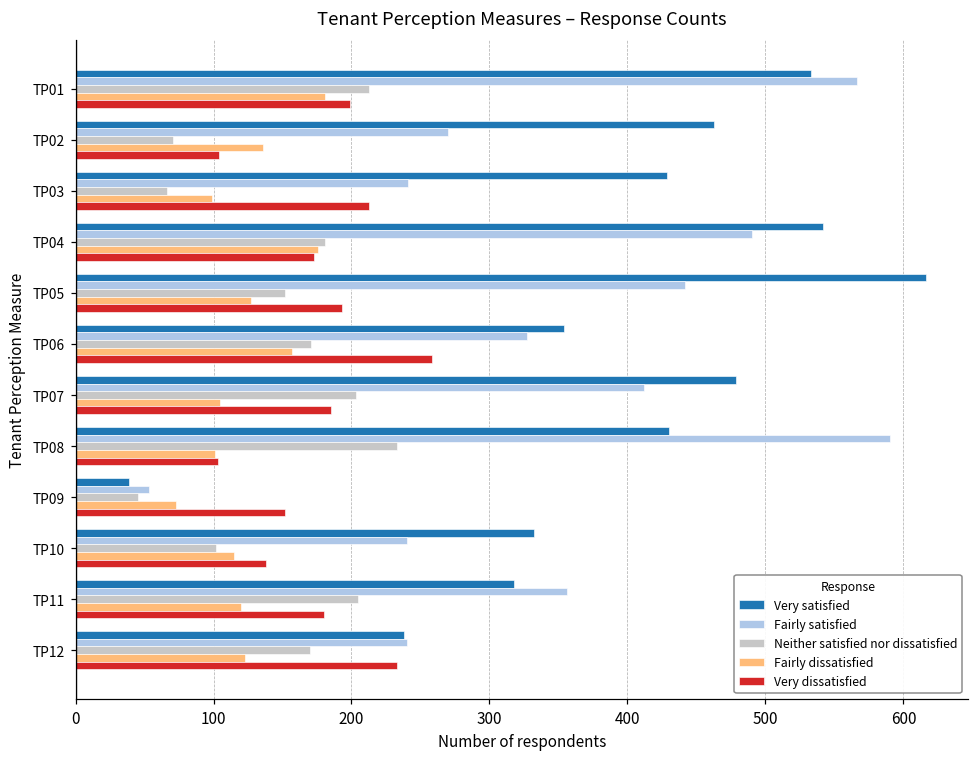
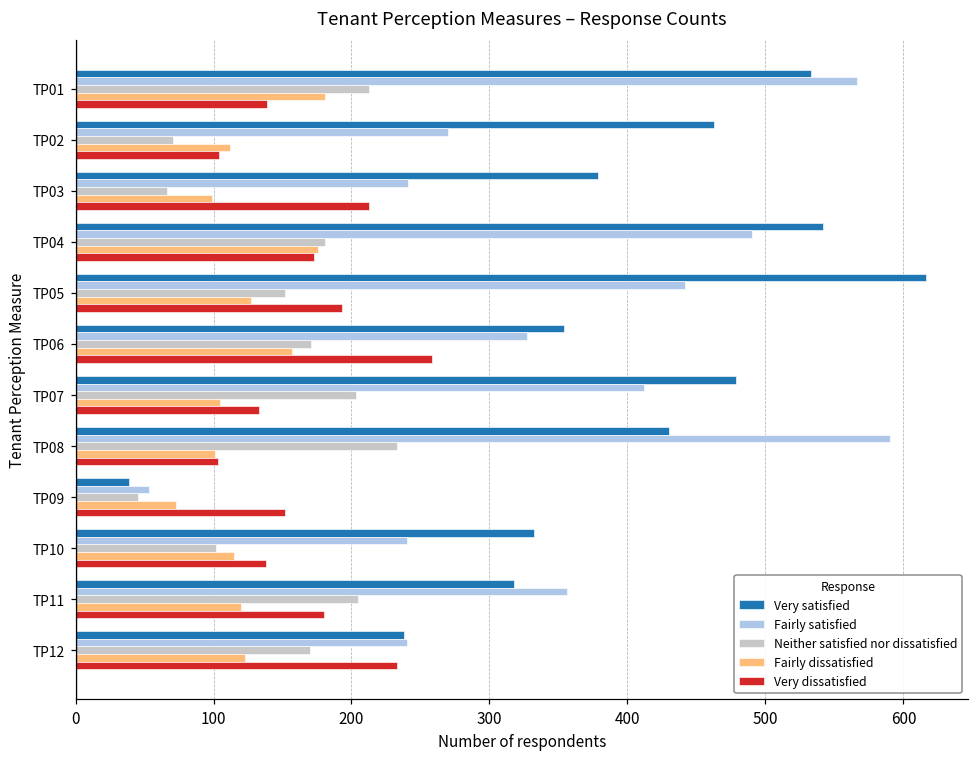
Very dissatisfied, TP01: 199 -> 139
Fairly dissatisfied, TP02: 136 -> 112
Very satisfied, TP03: 429 -> 379
Very dissatisfied, TP07: 185 -> 133
